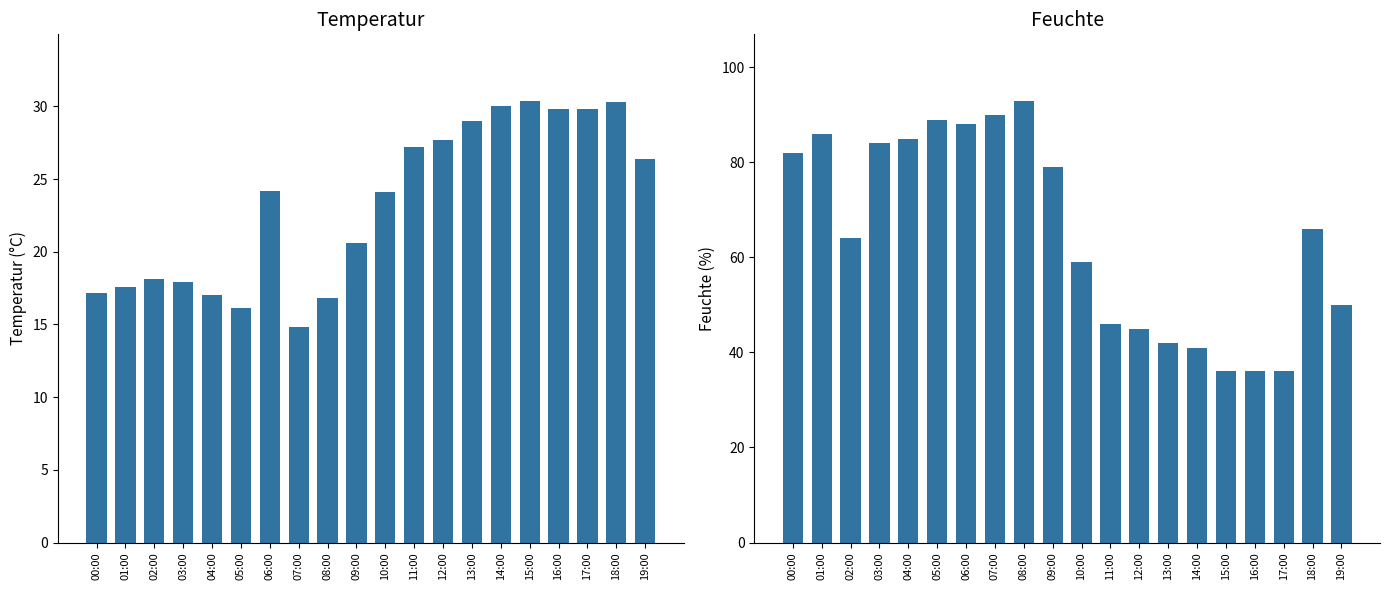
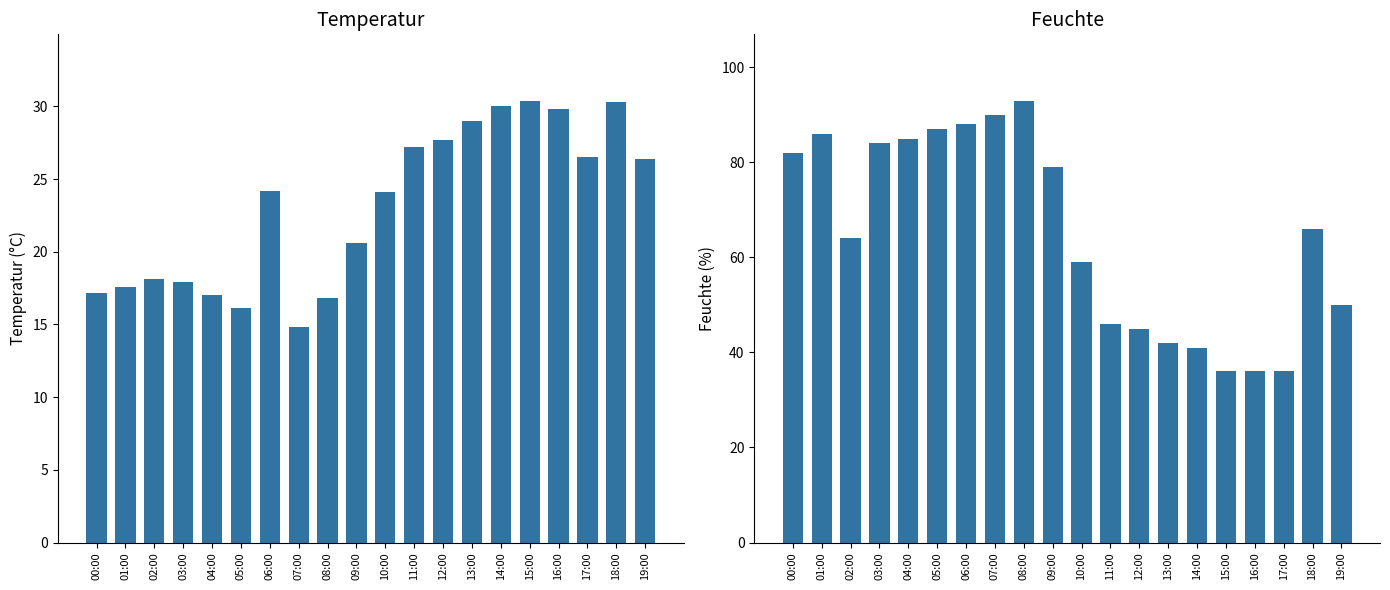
Temperatur, 17:00: 29.8 -> 26.5
Feuchte, 05:00: 89 -> 87
